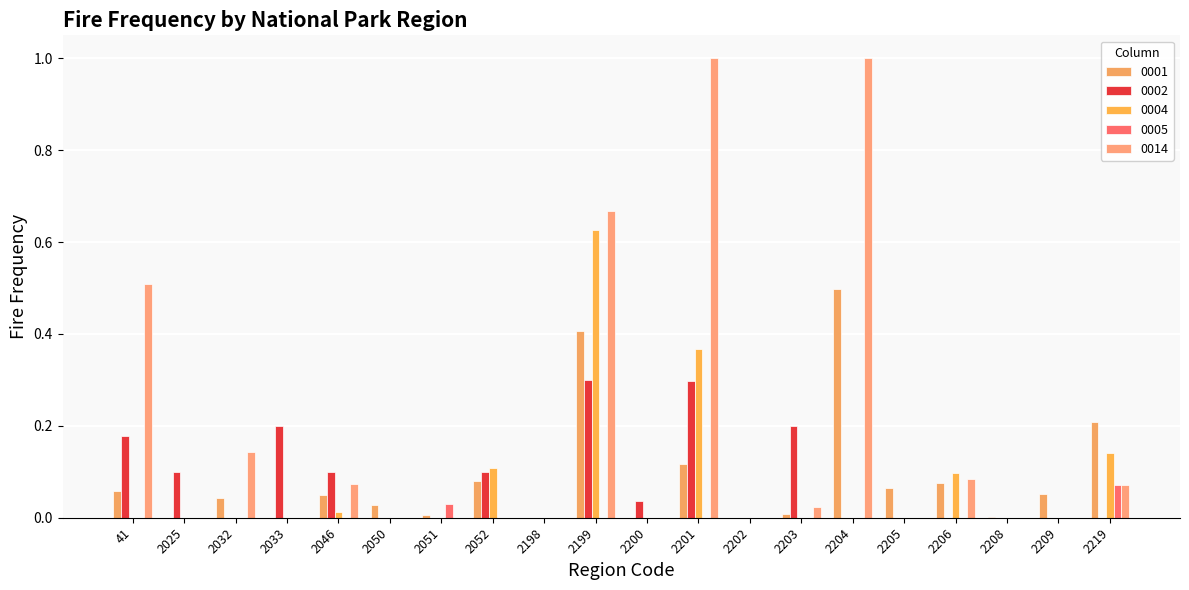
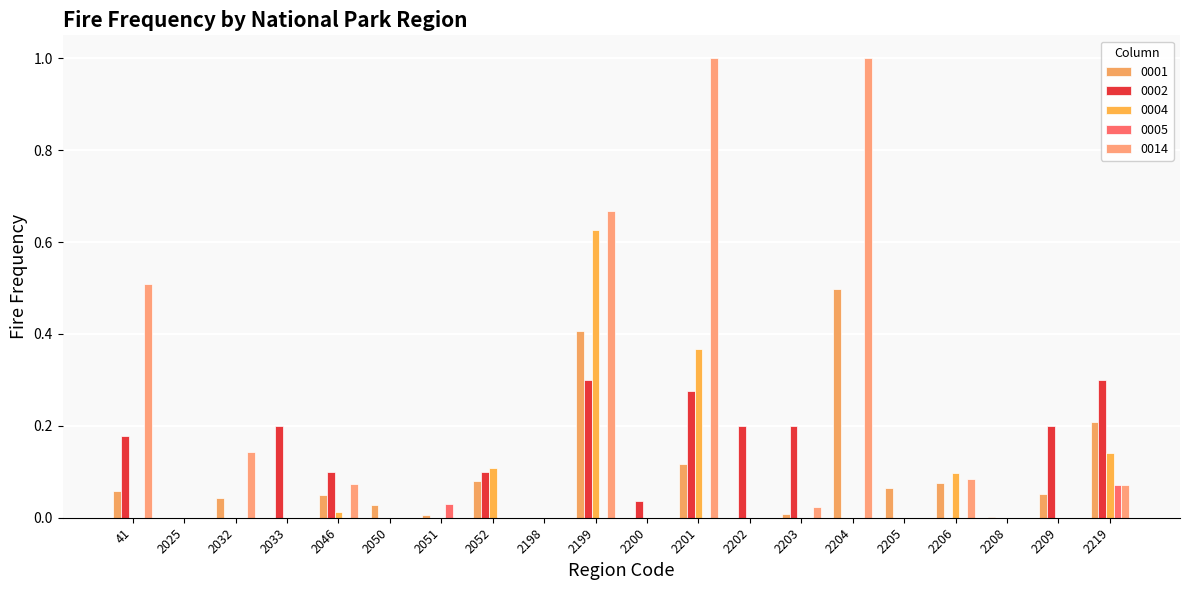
0002, 2025: 0.1 -> 0.0
0002, 2201: 0.30 -> 0.28
0002, 2202: 0.0 -> 0.2
0002, 2209: 0.0 -> 0.2
0002, 2219: 0.0 -> 0.3
